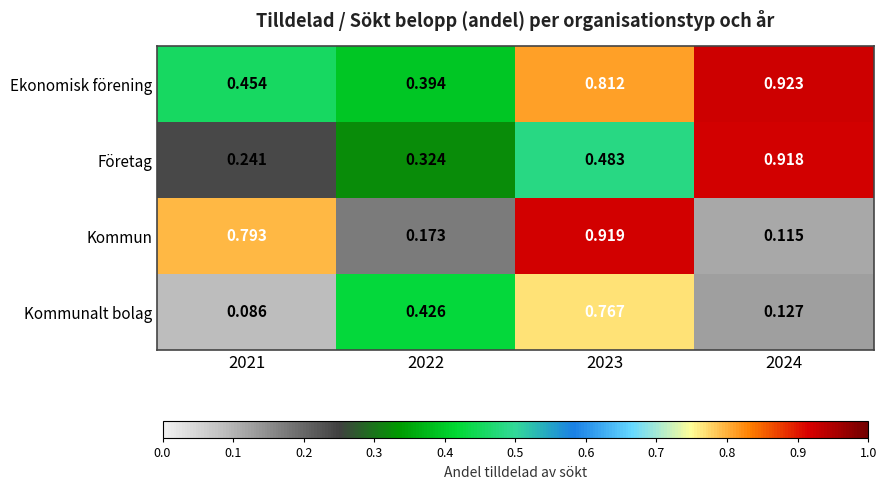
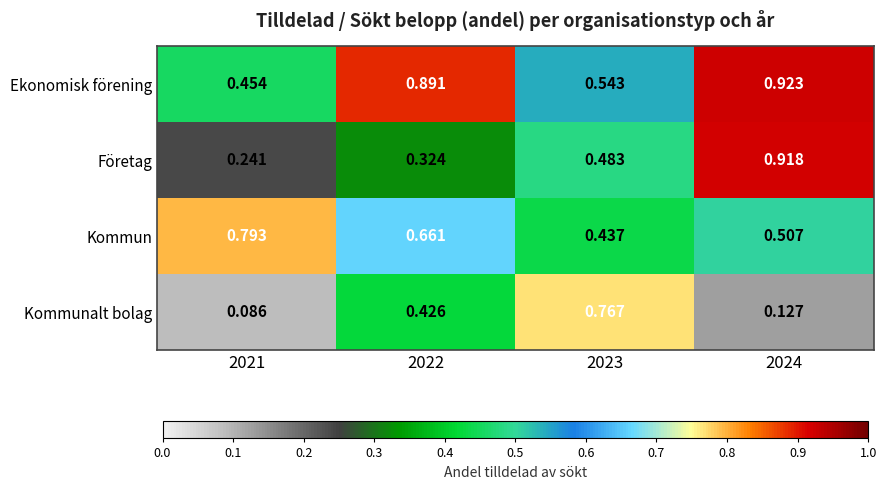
Ekonomisk förening, 2022: 0.394 -> 0.891
Ekonomisk förening, 2023: 0.812 -> 0.543
Kommun, 2022: 0.173 -> 0.661
Kommun, 2023: 0.919 -> 0.437
Kommun, 2024: 0.115 -> 0.507
